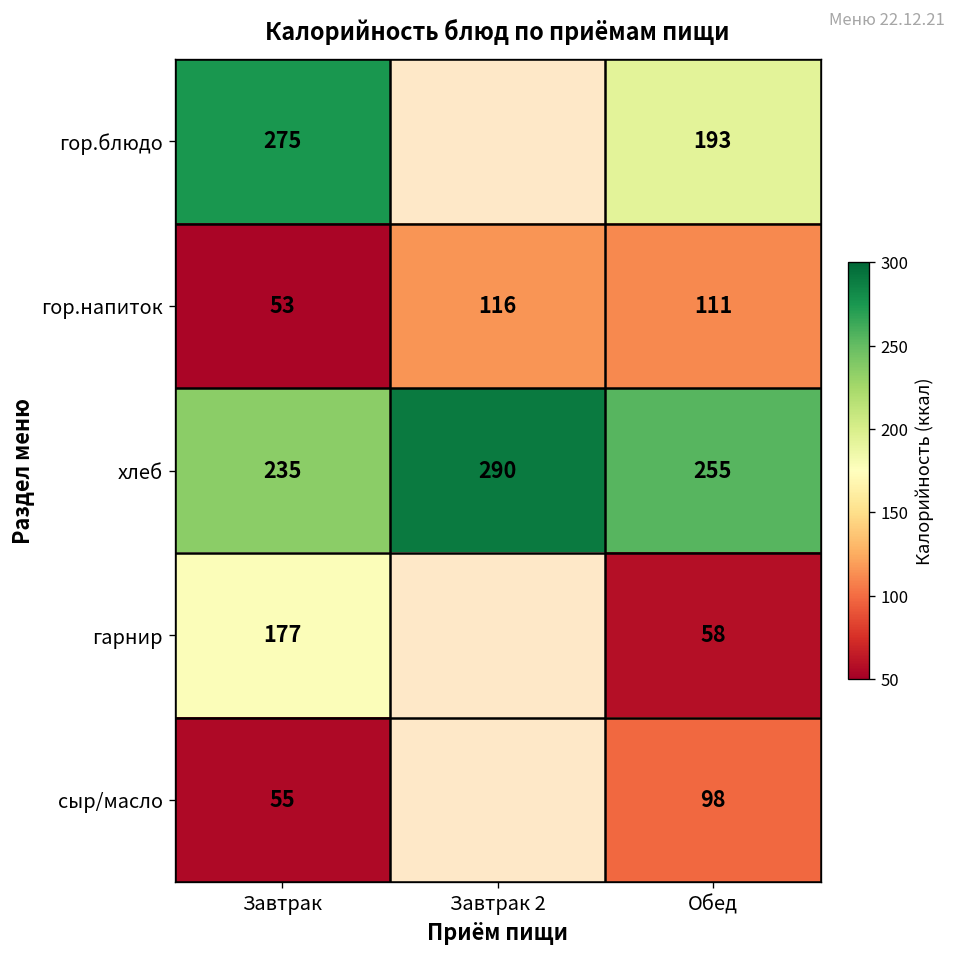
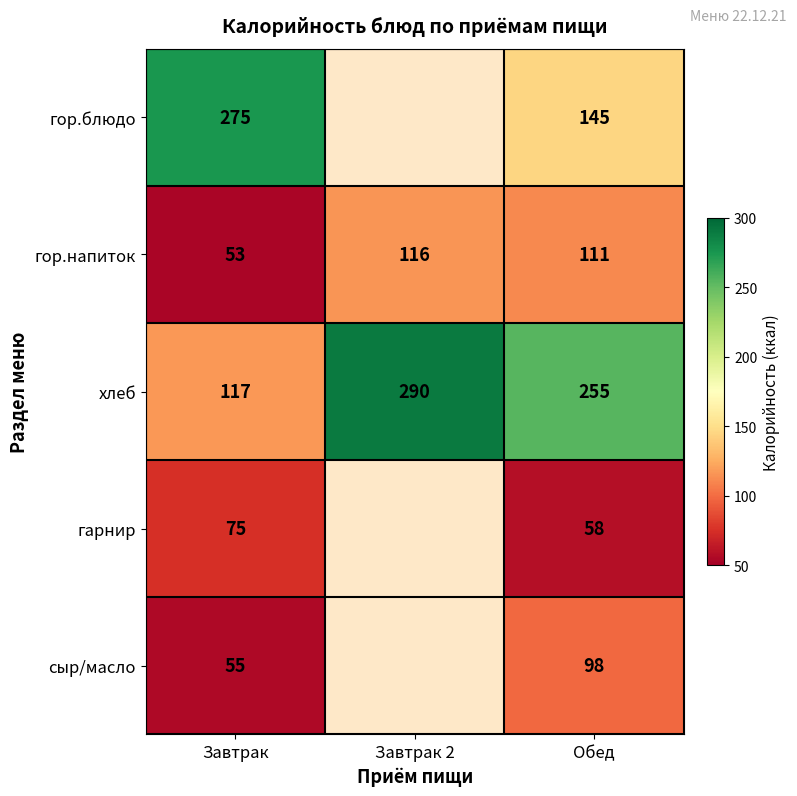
гор.блюдо, Обед: 193 -> 145
хлеб, Завтрак: 235 -> 117
гарнир, Завтрак: 177 -> 75
